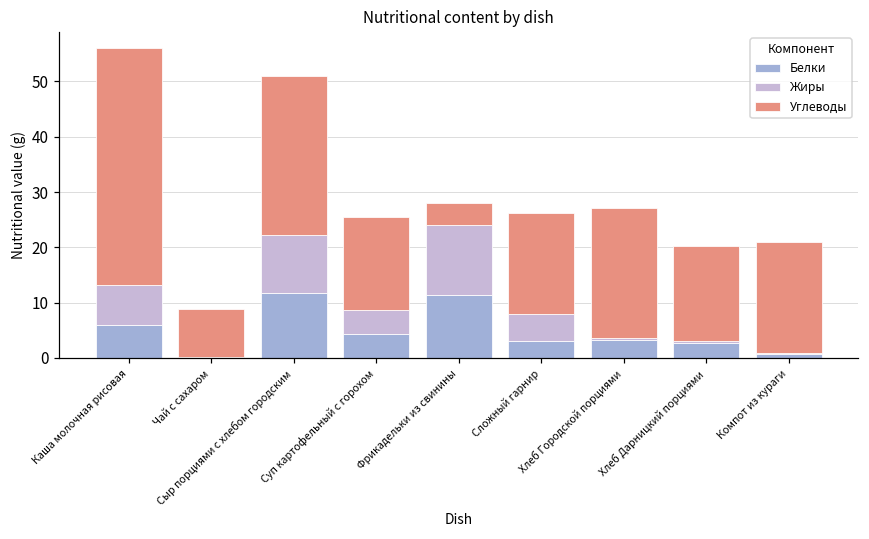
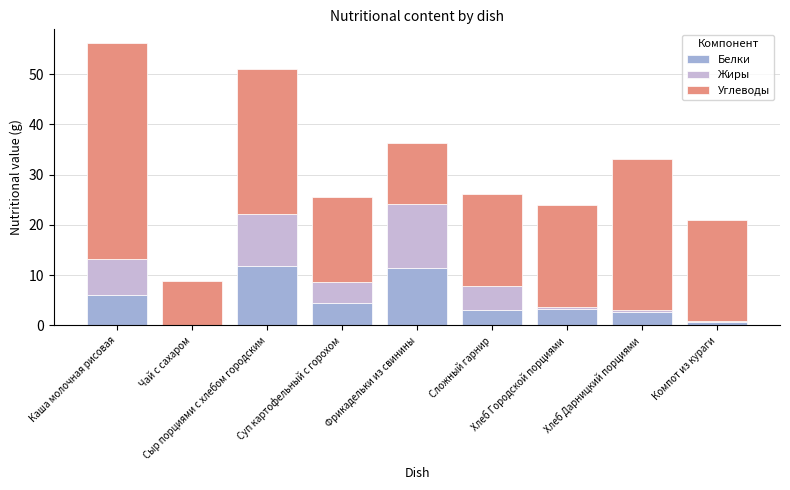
Углеводы, Фрикадельки из свинины: 4 -> 12
Углеводы, Хлеб Городской порциями: 24 -> 20
Углеводы, Хлеб Дарницкий порциями: 17 -> 30
